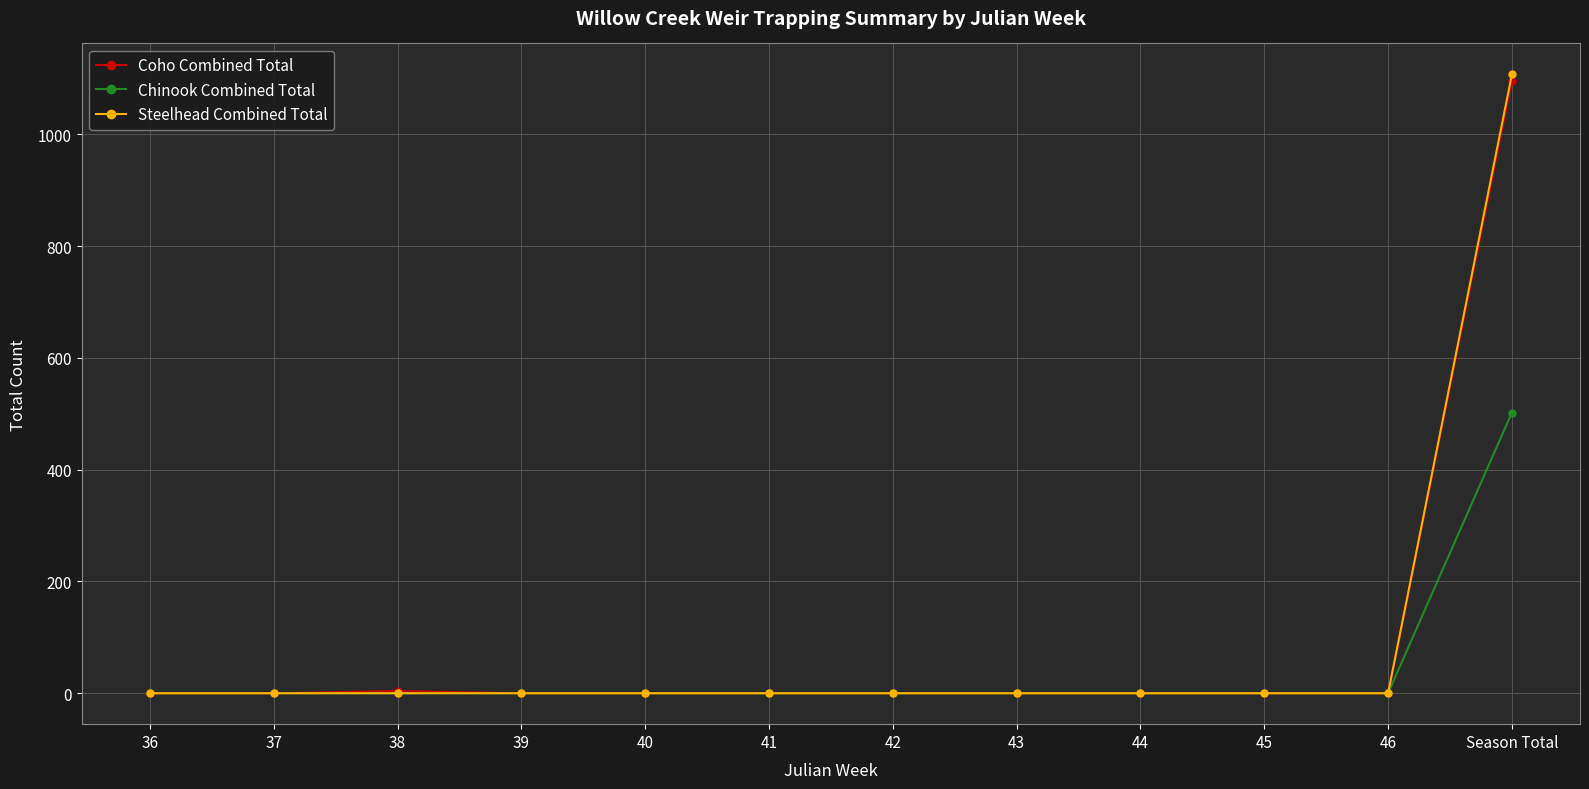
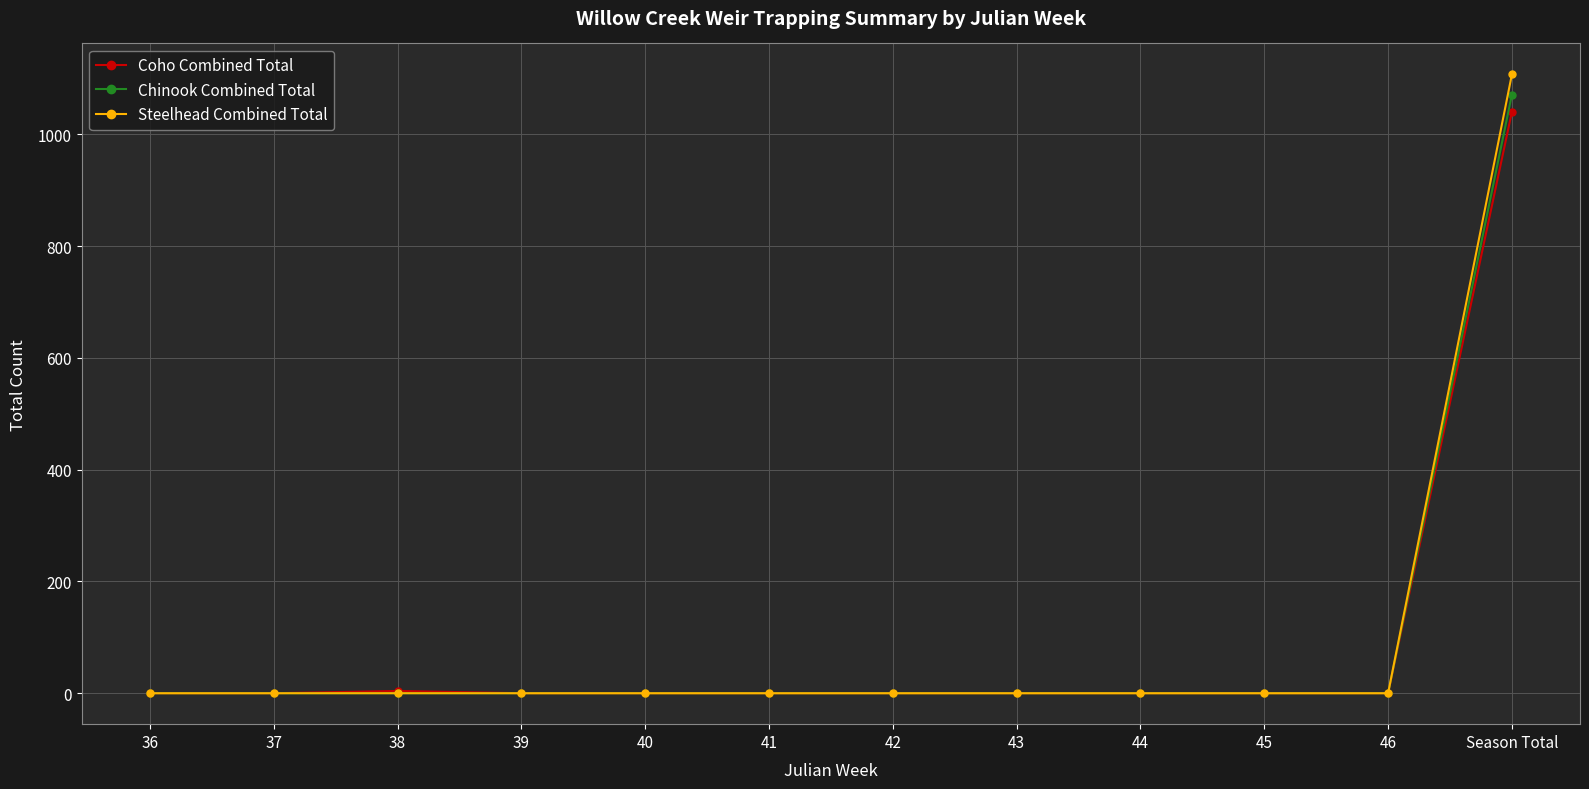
Coho Combined Total, Season Total: 1100 -> 1040
Chinook Combined Total, Season Total: 500 -> 1070
